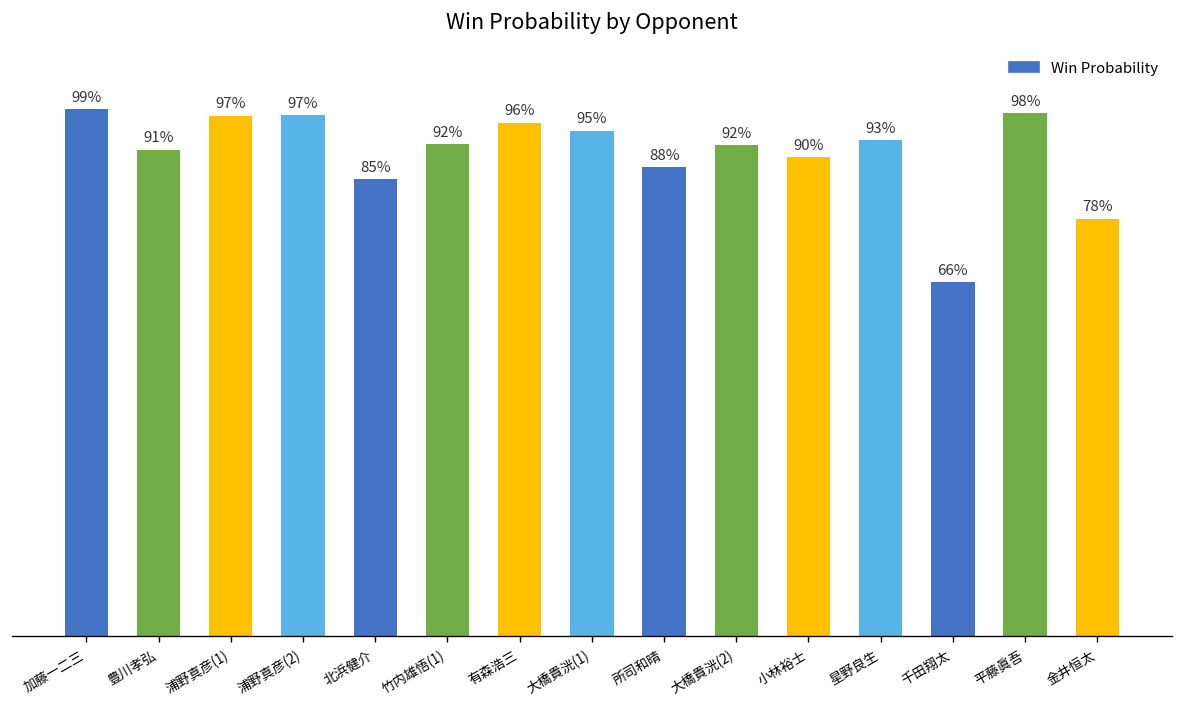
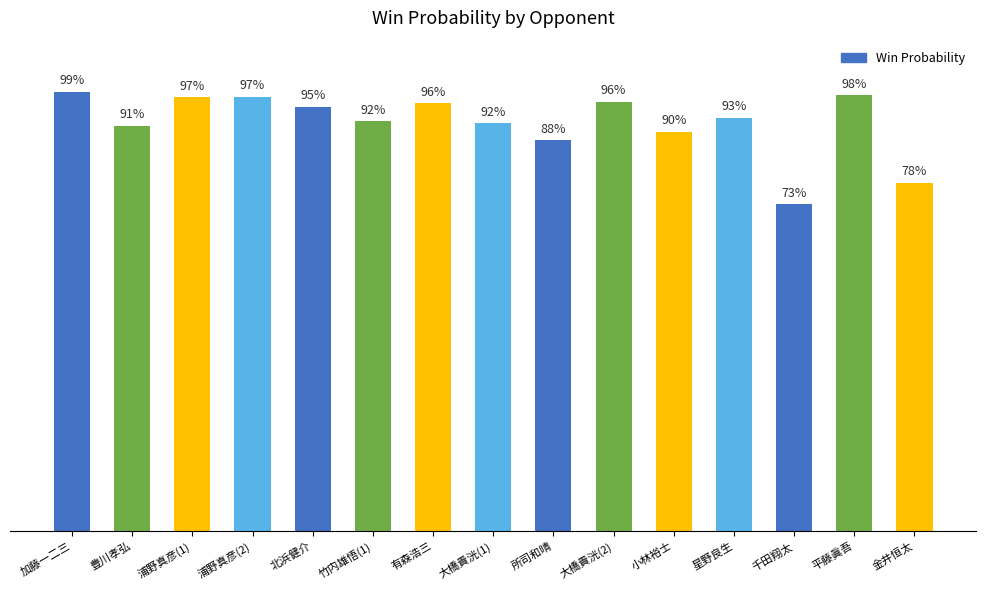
北浜健介: 85% -> 95%
大橋貴洸(1): 95% -> 92%
大橋貴洸(2): 92% -> 96%
千田翔太: 66% -> 73%
